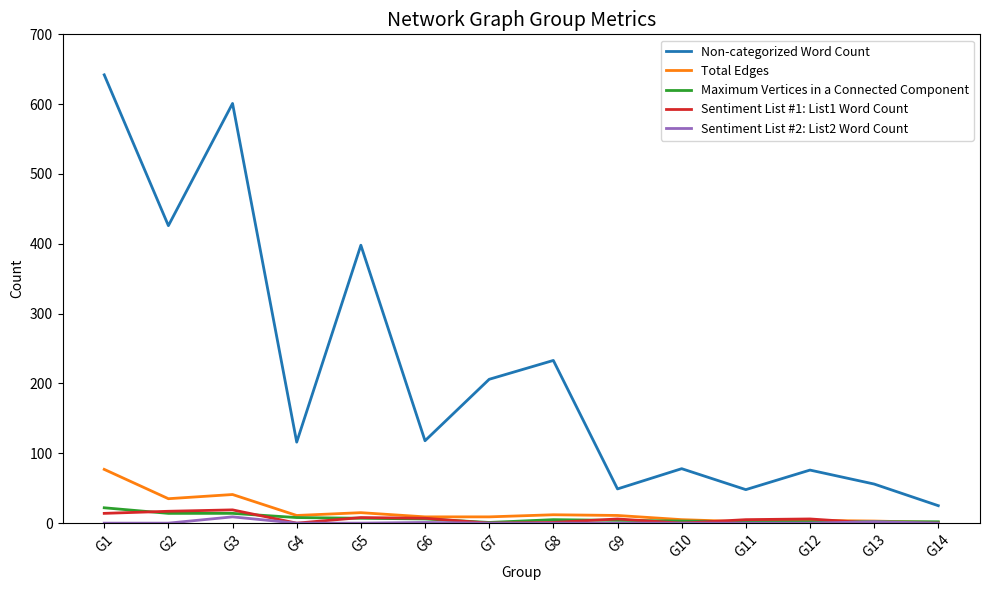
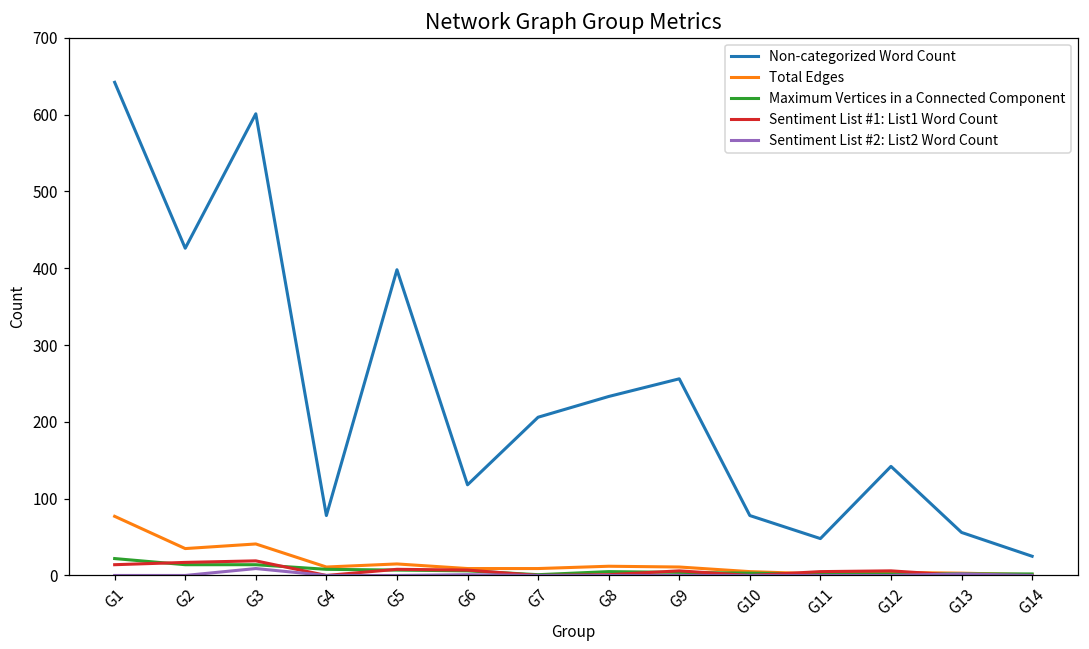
Non-categorized Word Count, G4: 120 -> 80
Non-categorized Word Count, G9: 50 -> 260
Non-categorized Word Count, G12: 80 -> 140
